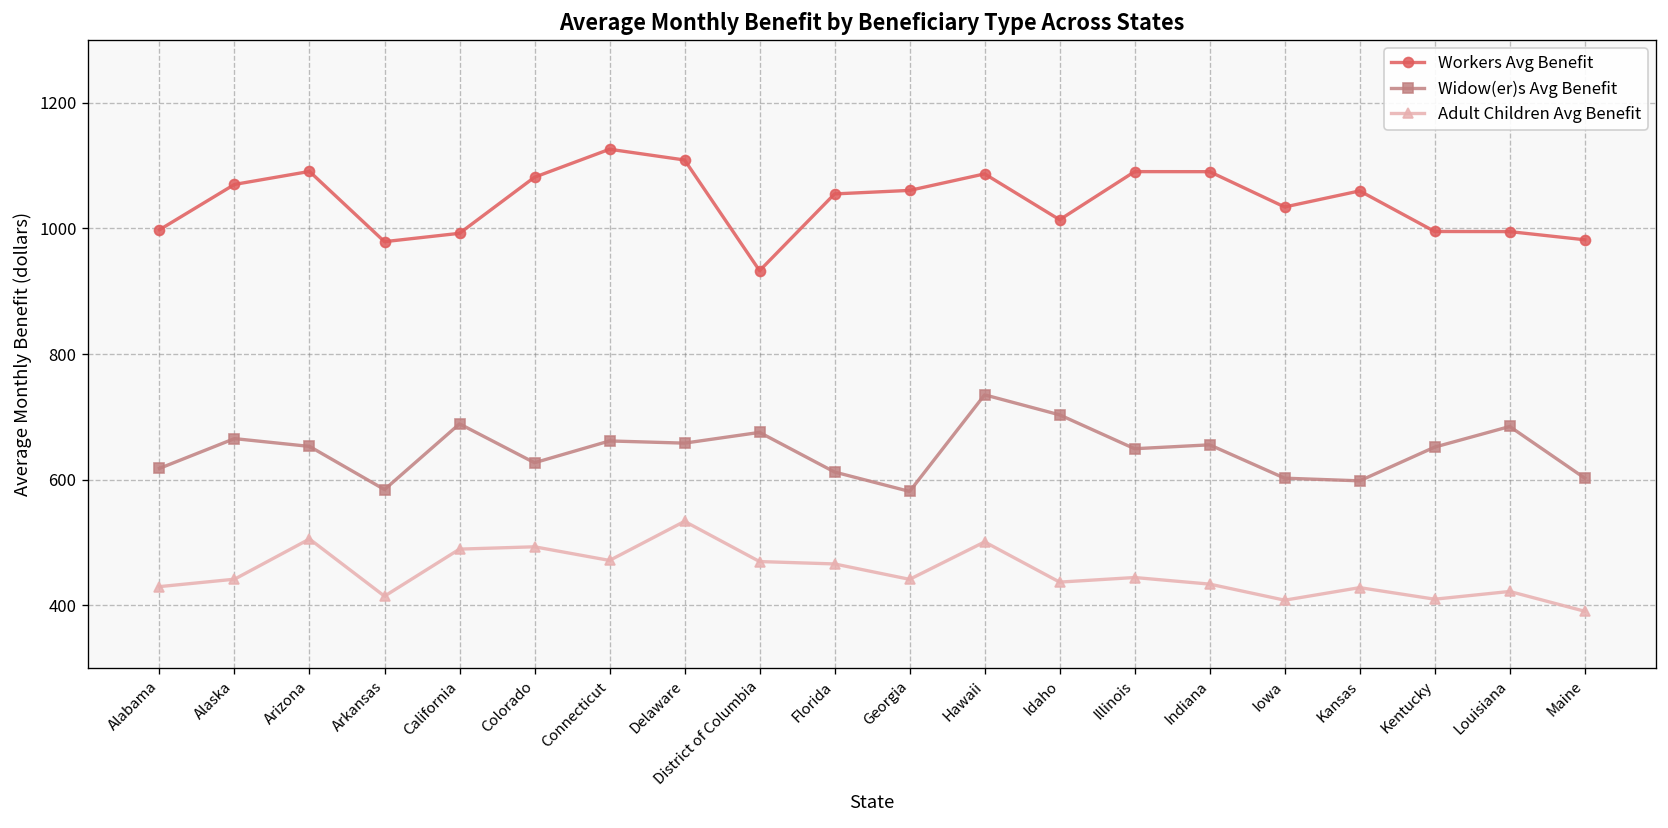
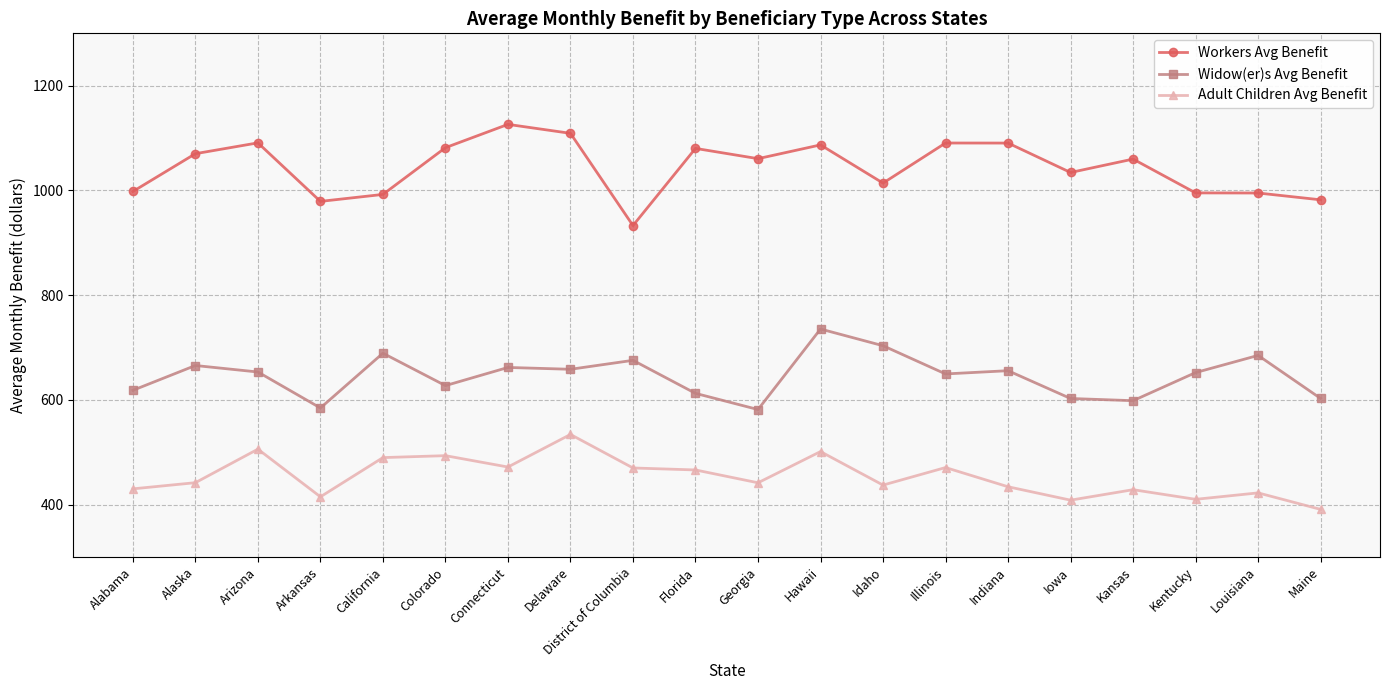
Workers Avg Benefit, Florida: 1060 -> 1080
Adult Children Avg Benefit, Illinois: 440 -> 470
